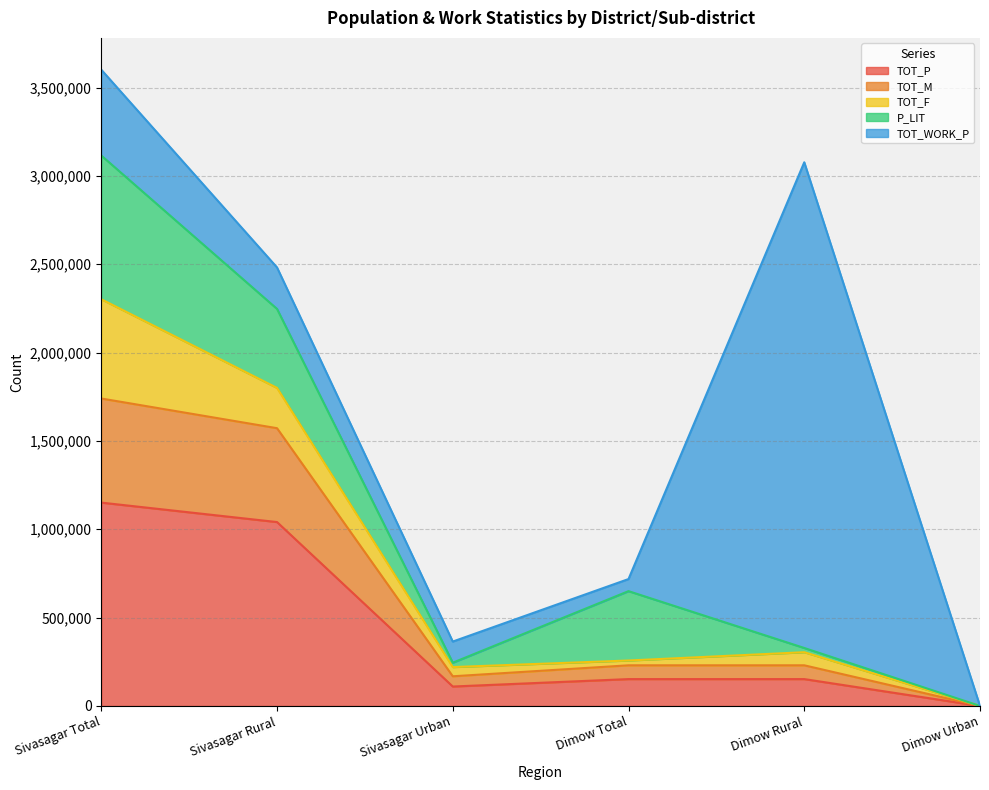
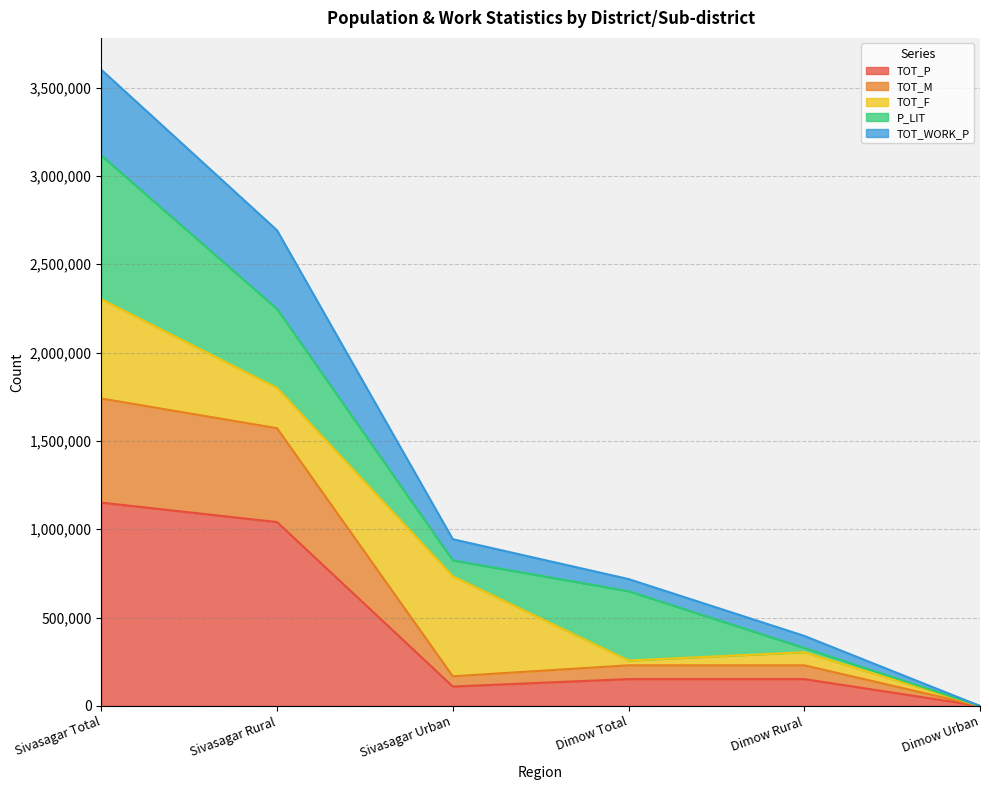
TOT_WORK_P, Sivasagar Rural: 230,000 -> 440,000
TOT_F, Sivasagar Urban: 50,000 -> 570,000
P_LIT, Sivasagar Urban: 20,000 -> 90,000
TOT_WORK_P, Dimow Rural: 2,750,000 -> 70,000
